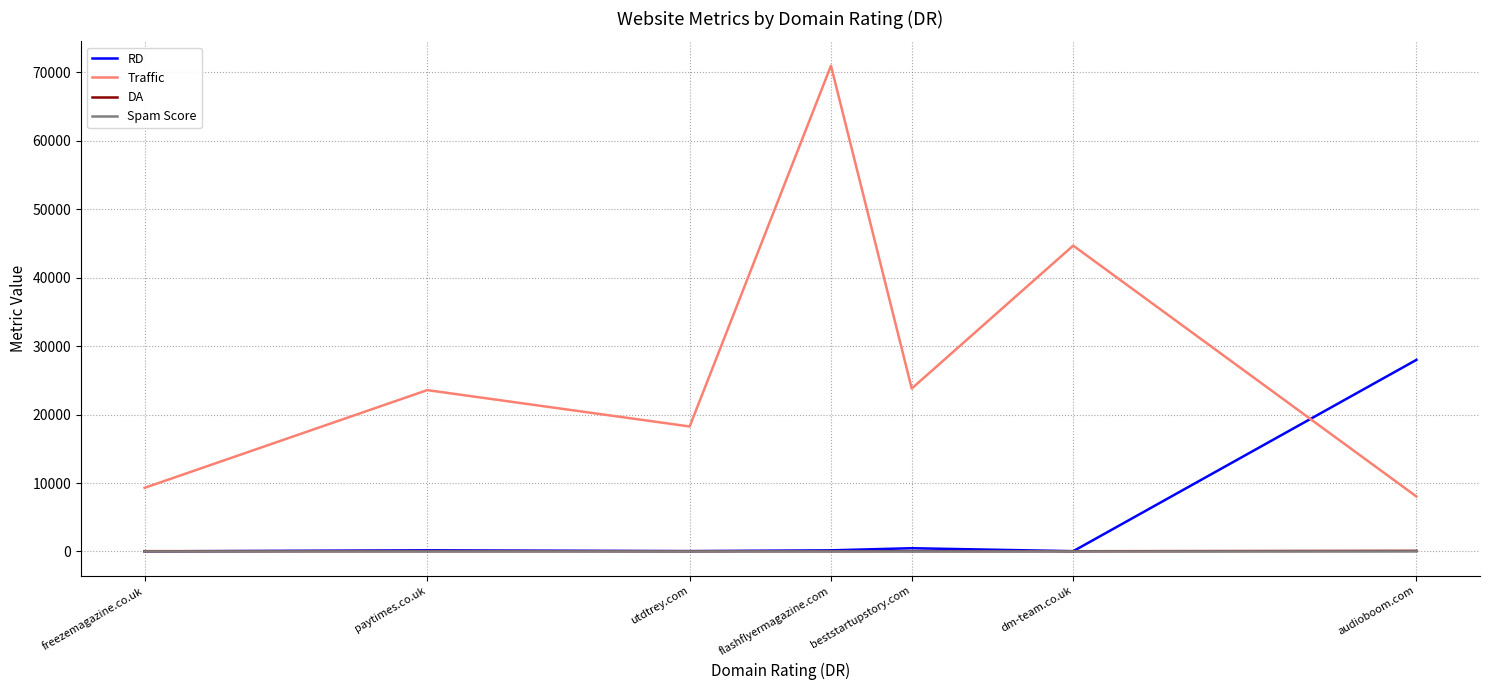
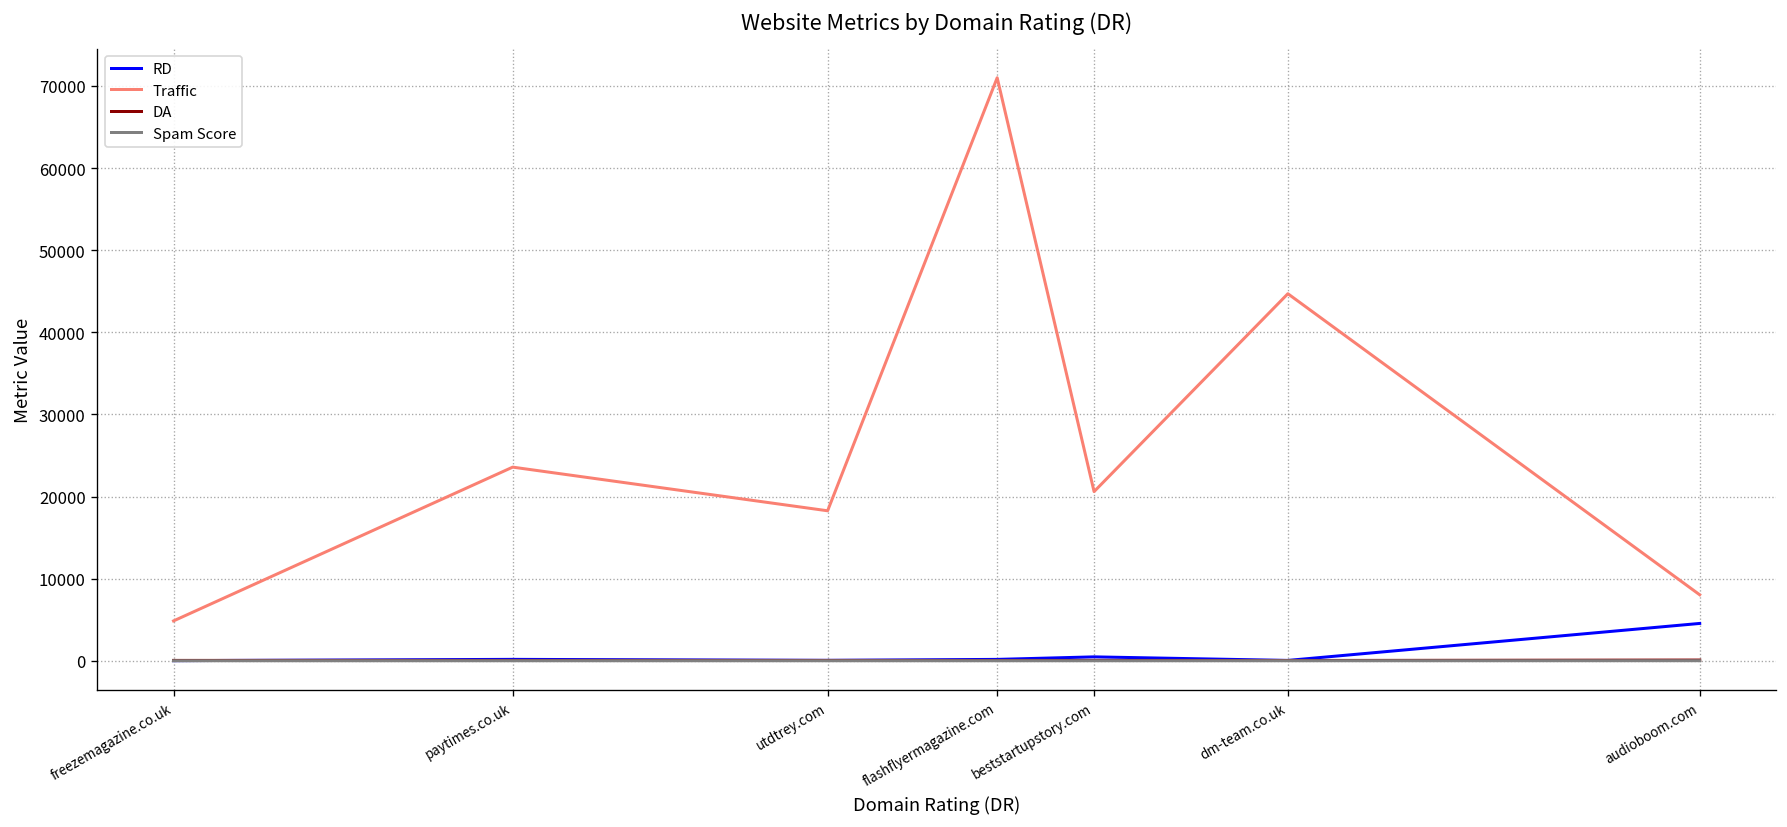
Traffic, freezemagazine.co.uk: 9000 -> 5000
Traffic, beststartupstory.com: 24000 -> 21000
RD, audioboom.com: 28000 -> 5000
